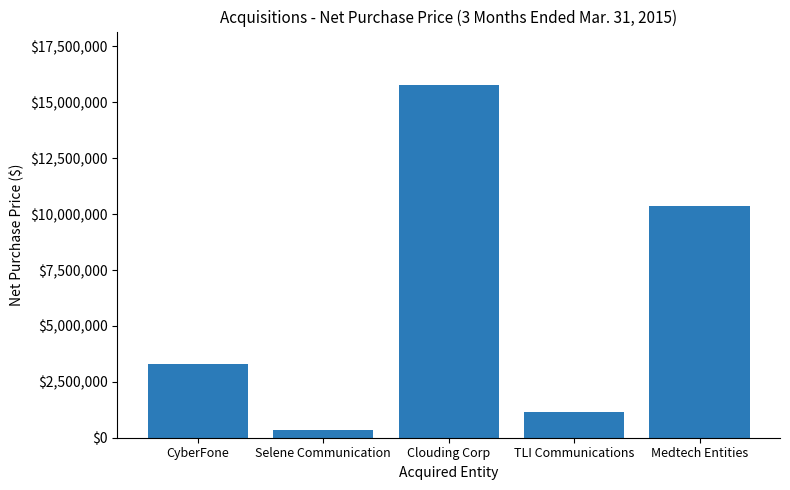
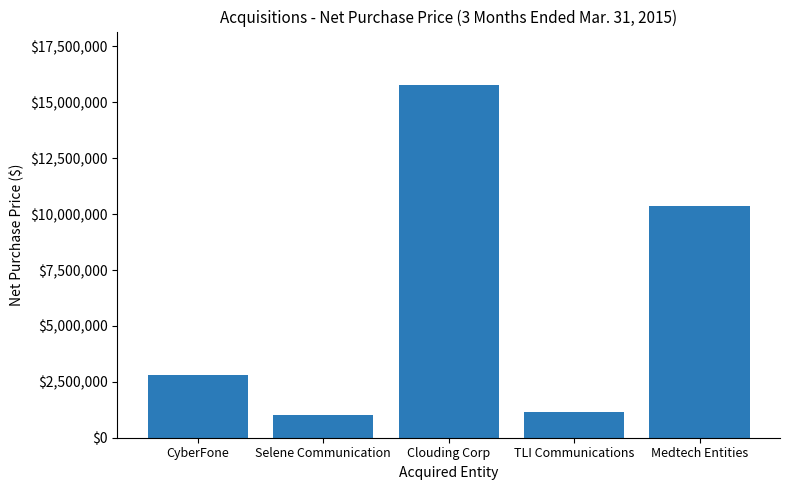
CyberFone: $3,300,000 -> $2,800,000
Selene Communication: $300,000 -> $1,000,000
